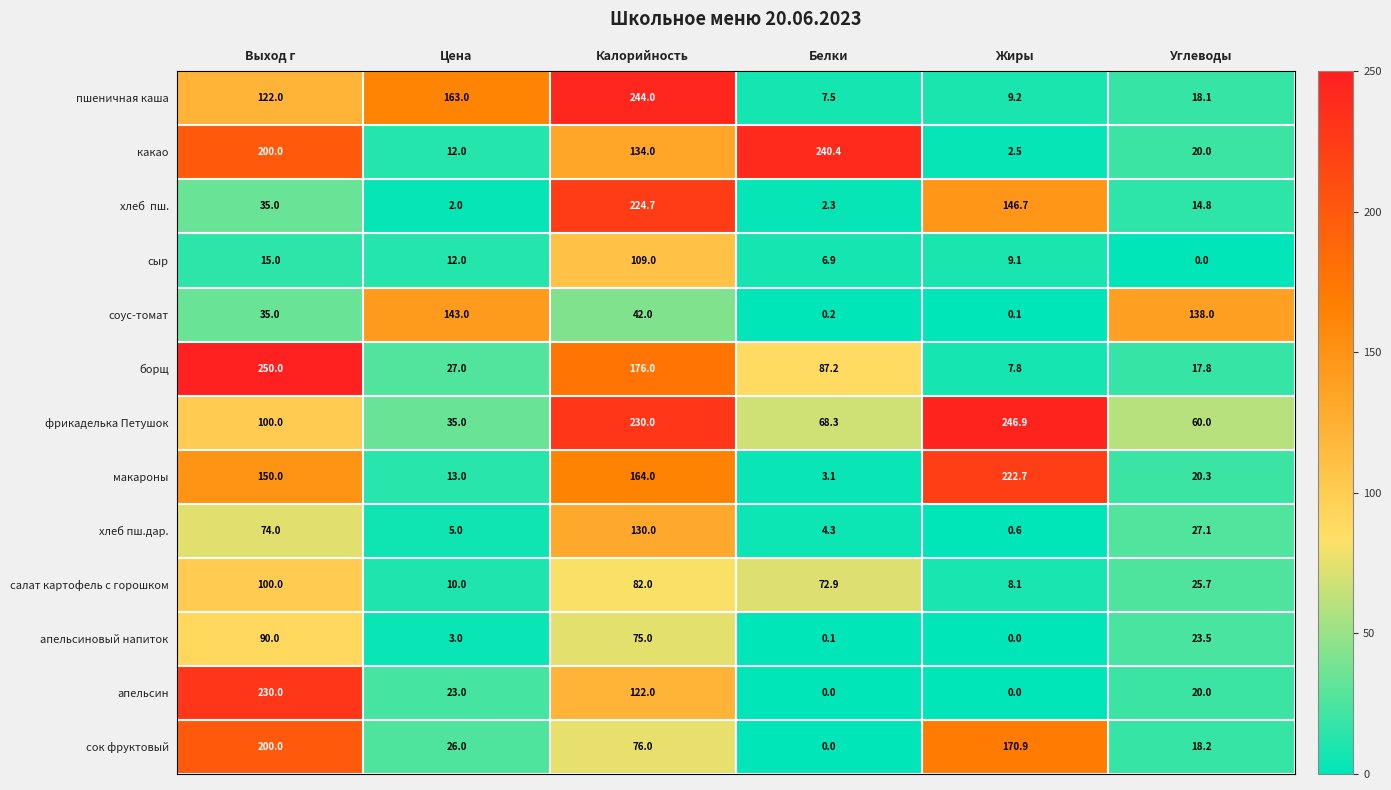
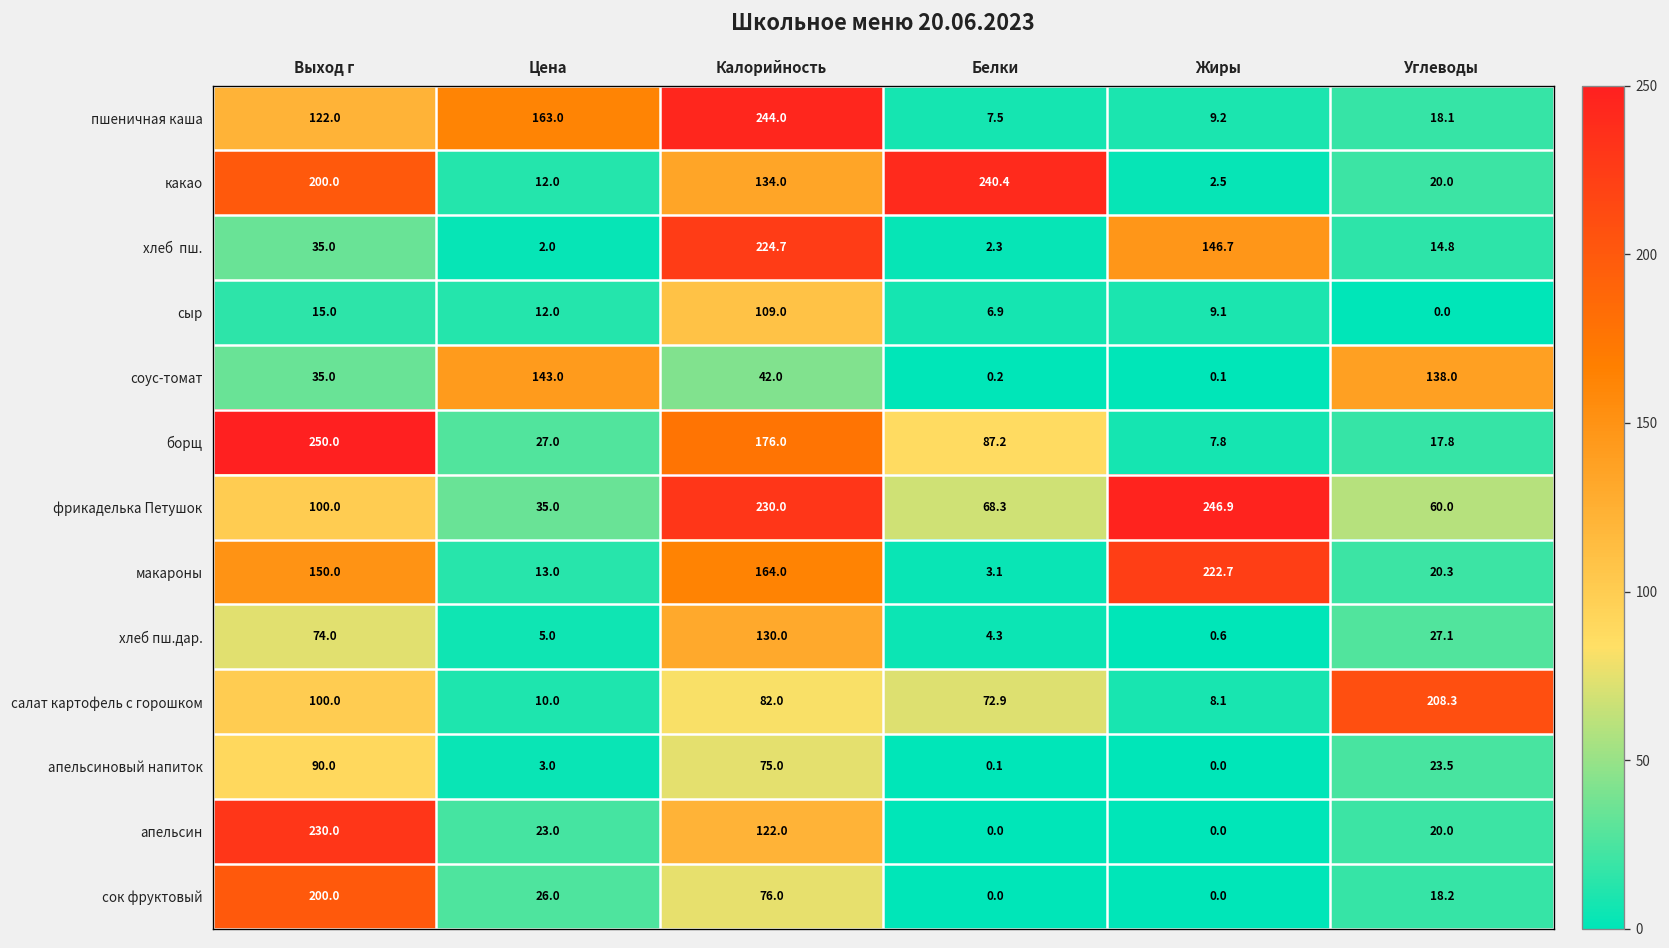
салат картофель с горошком, Углеводы: 25.7 -> 208.3
сок фруктовый, Жиры: 170.9 -> 0.0
